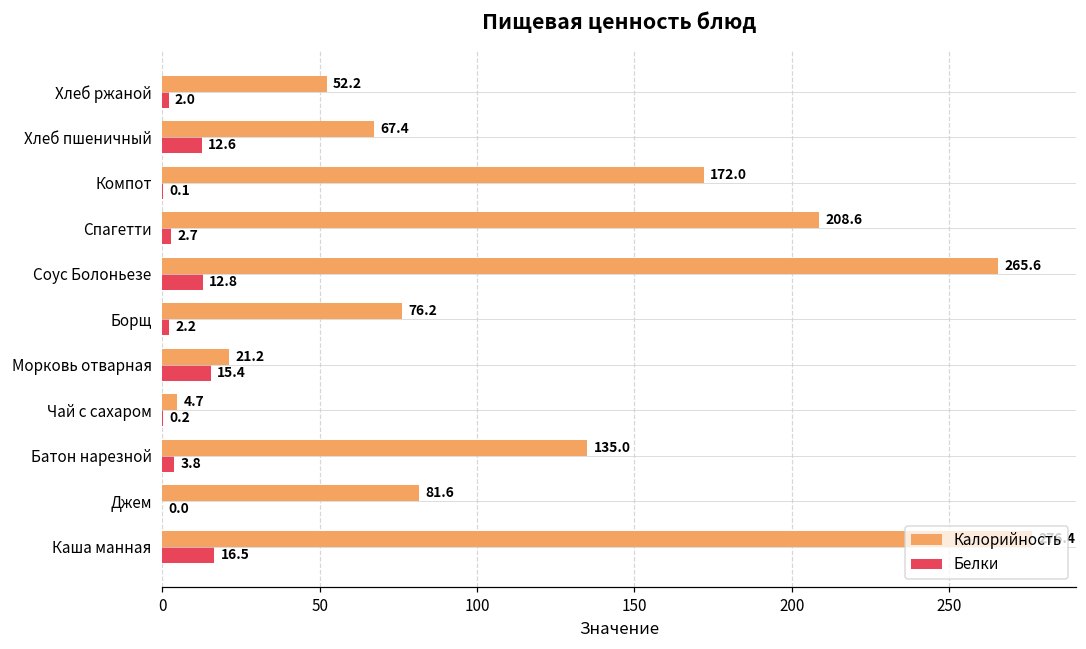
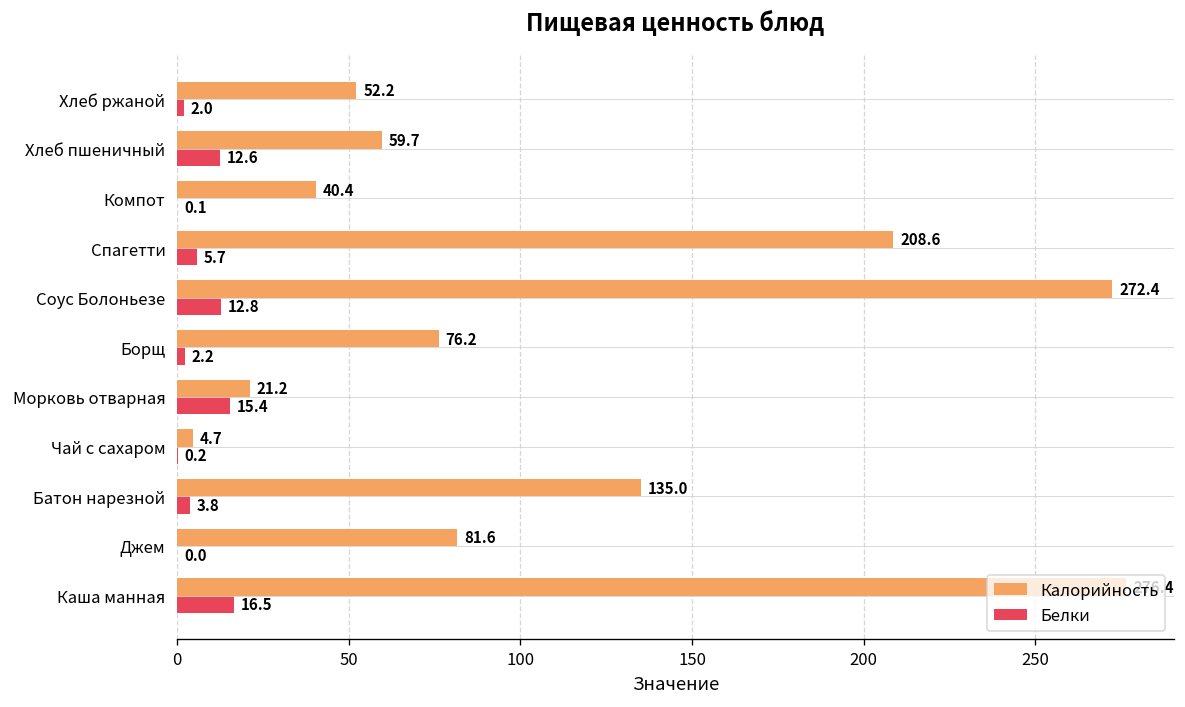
Калорийность, Хлеб пшеничный: 67.4 -> 59.7
Калорийность, Компот: 172.0 -> 40.4
Белки, Спагетти: 2.7 -> 5.7
Калорийность, Соус Болоньезе: 265.6 -> 272.4
